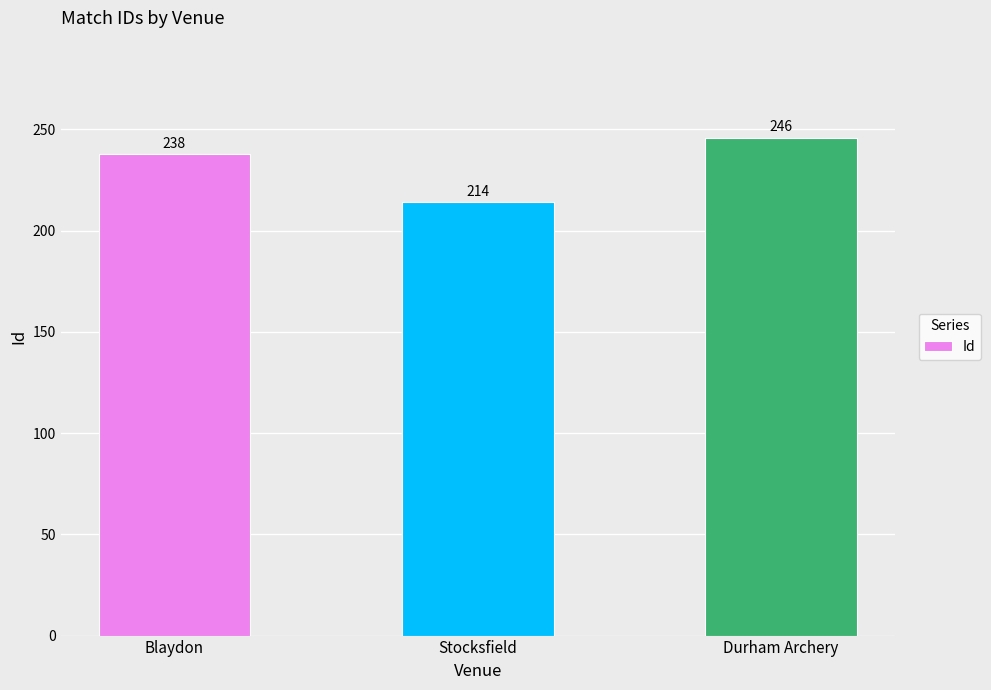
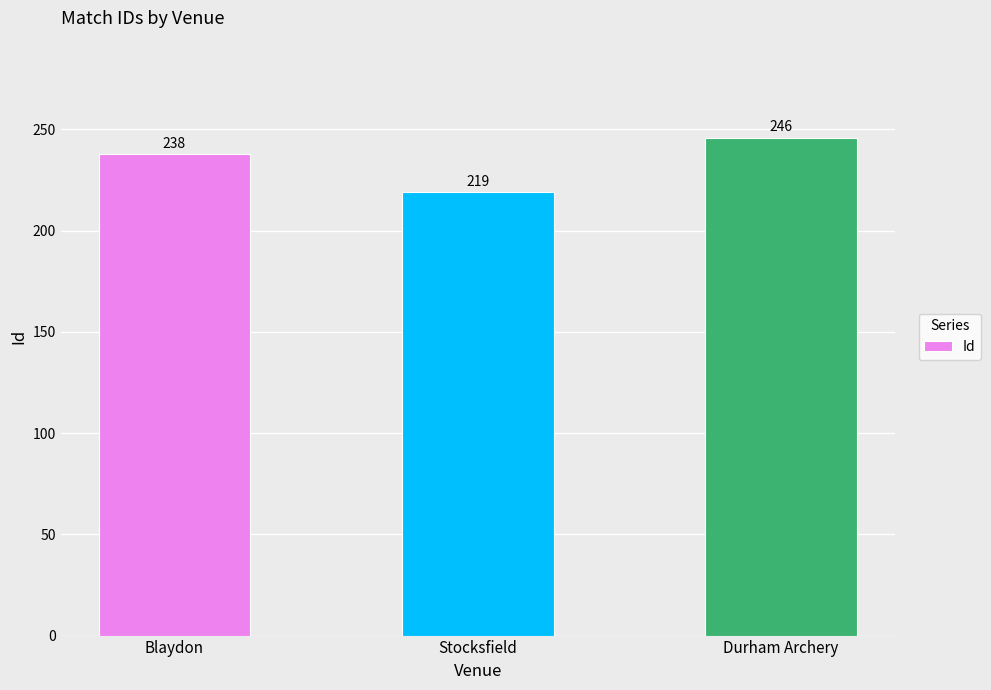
Stocksfield: 214 -> 219
